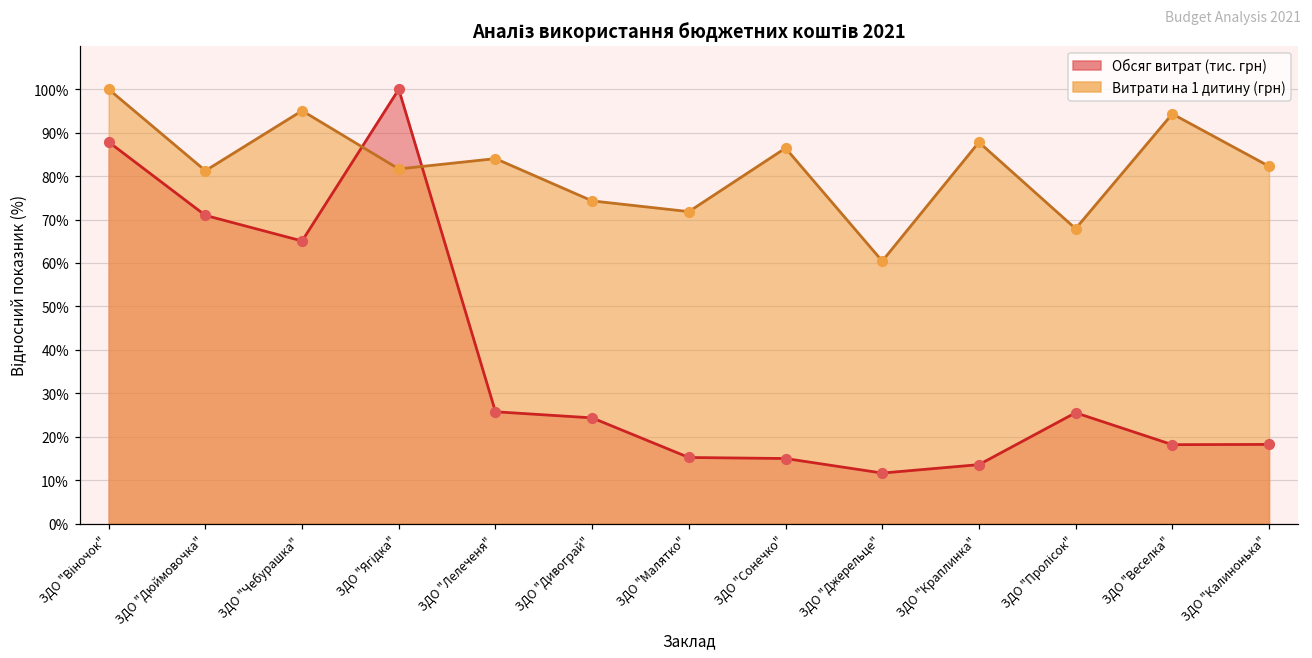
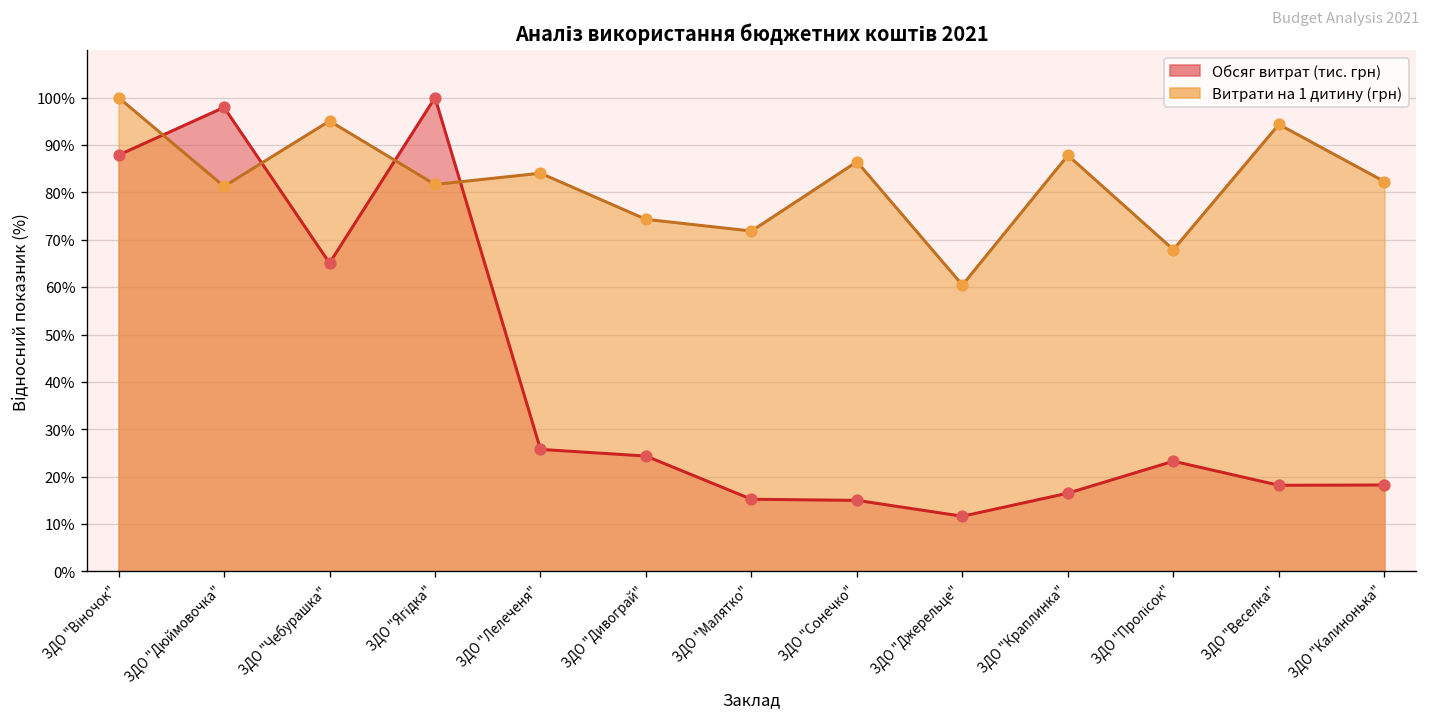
Обсяг витрат (тис. грн), ЗДО "Дюймовочка": 71% -> 98%
Обсяг витрат (тис. грн), ЗДО "Краплинка": 14% -> 17%
Обсяг витрат (тис. грн), ЗДО "Пролісок": 26% -> 23%
